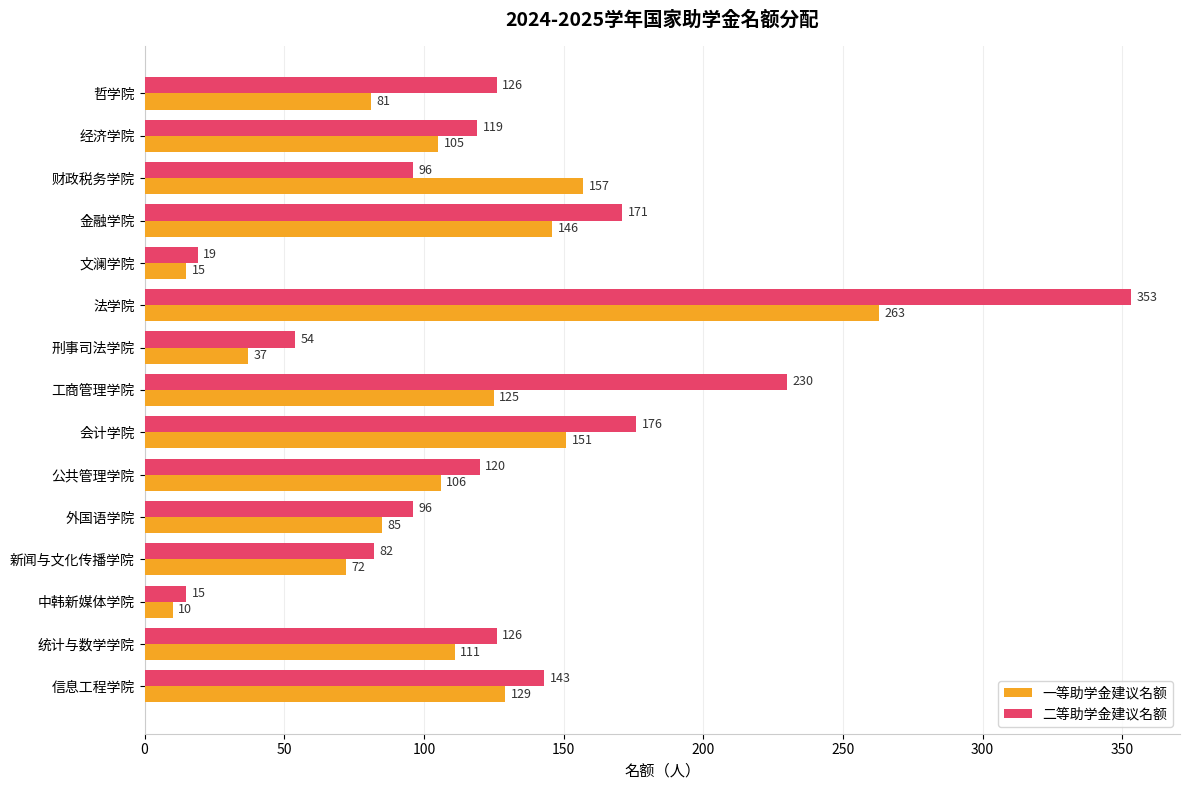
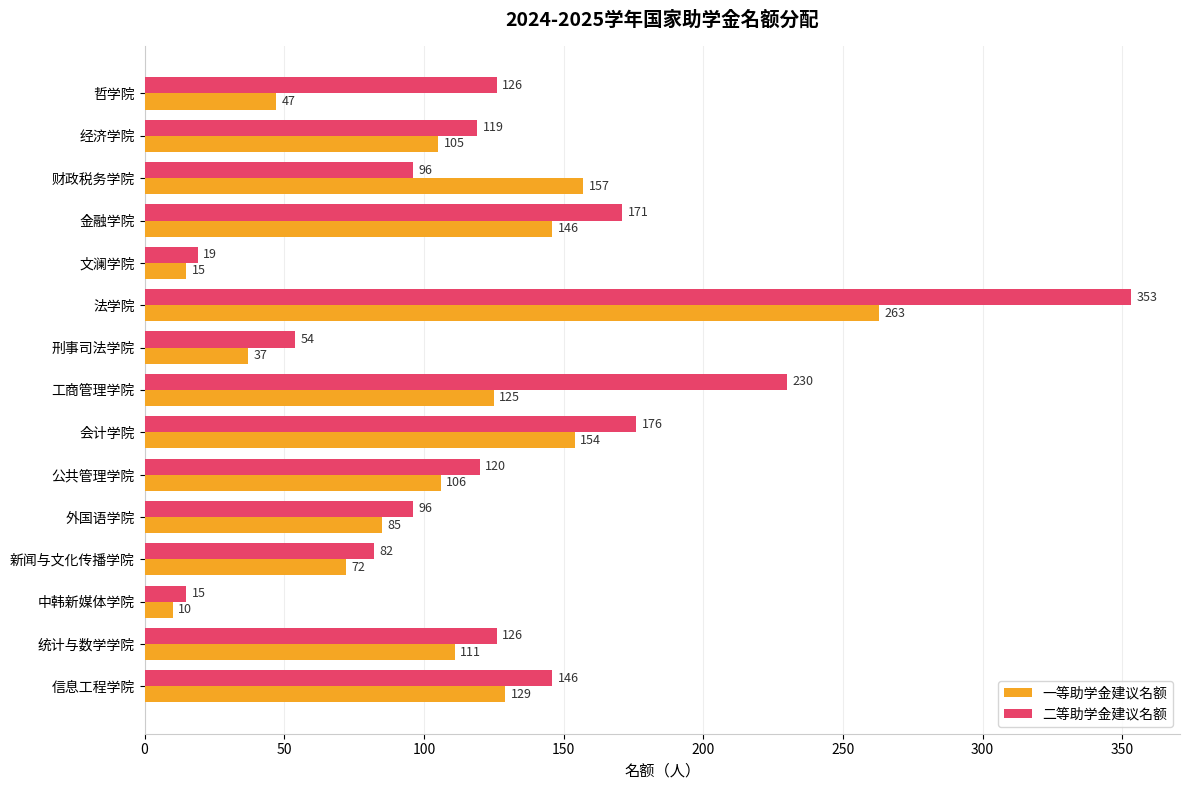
一等助学金建议名额, 哲学院: 81 -> 47
一等助学金建议名额, 会计学院: 151 -> 154
二等助学金建议名额, 信息工程学院: 143 -> 146
